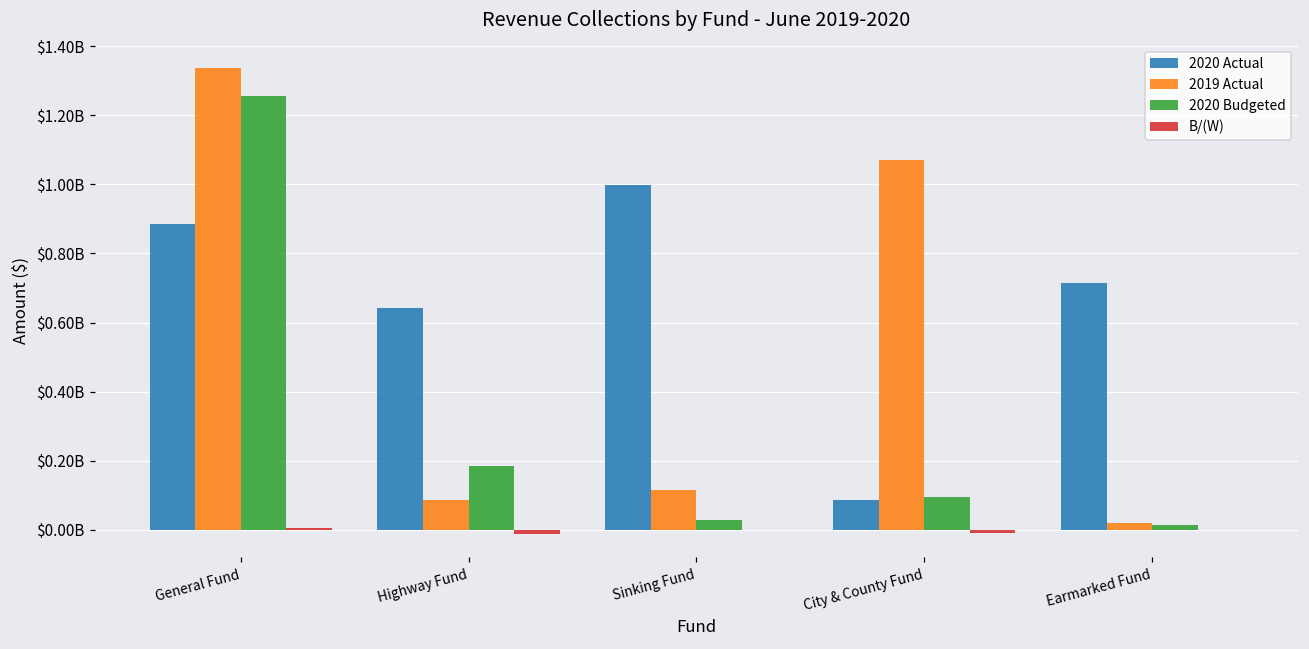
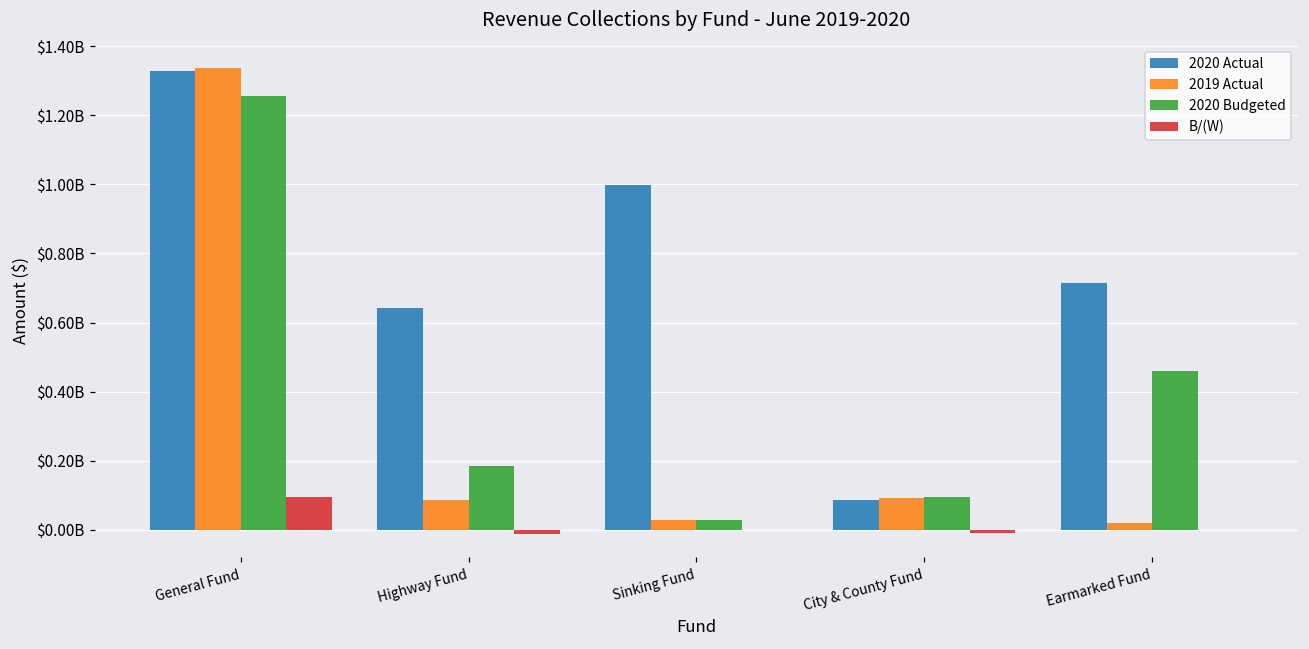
2020 Actual, General Fund: $880000000 -> $1330000000
B/(W), General Fund: $10000000 -> $100000000
2019 Actual, Sinking Fund: $110000000 -> $30000000
2019 Actual, City & County Fund: $1070000000 -> $90000000
2020 Budgeted, Earmarked Fund: $10000000 -> $460000000
